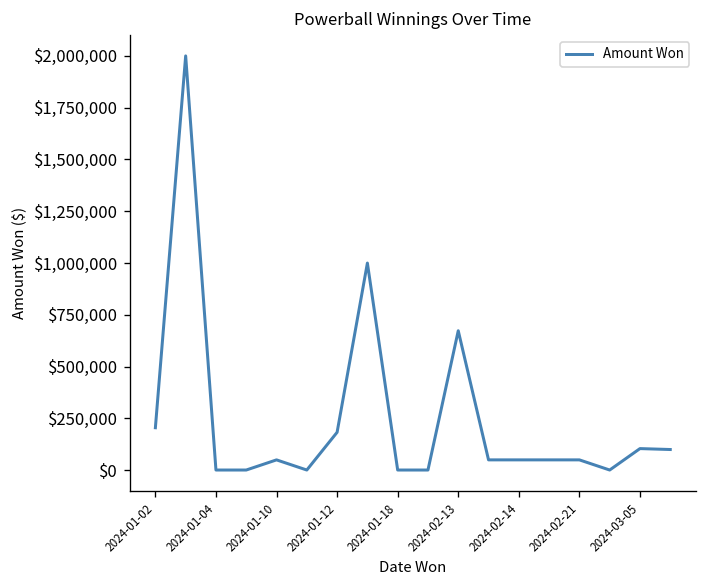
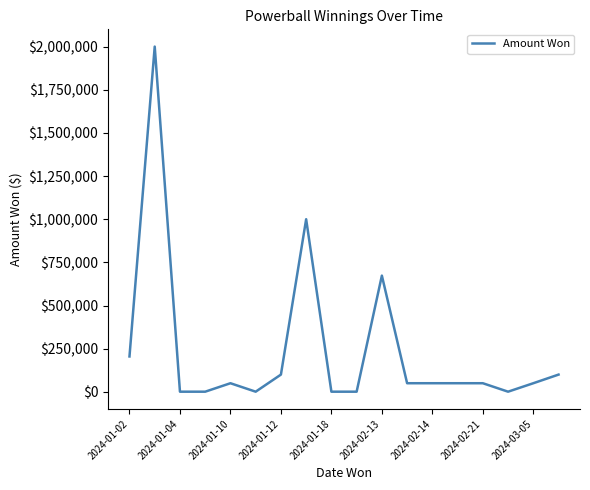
2024-01-12: $180,000 -> $100,000
2024-03-05: $100,000 -> $50,000
